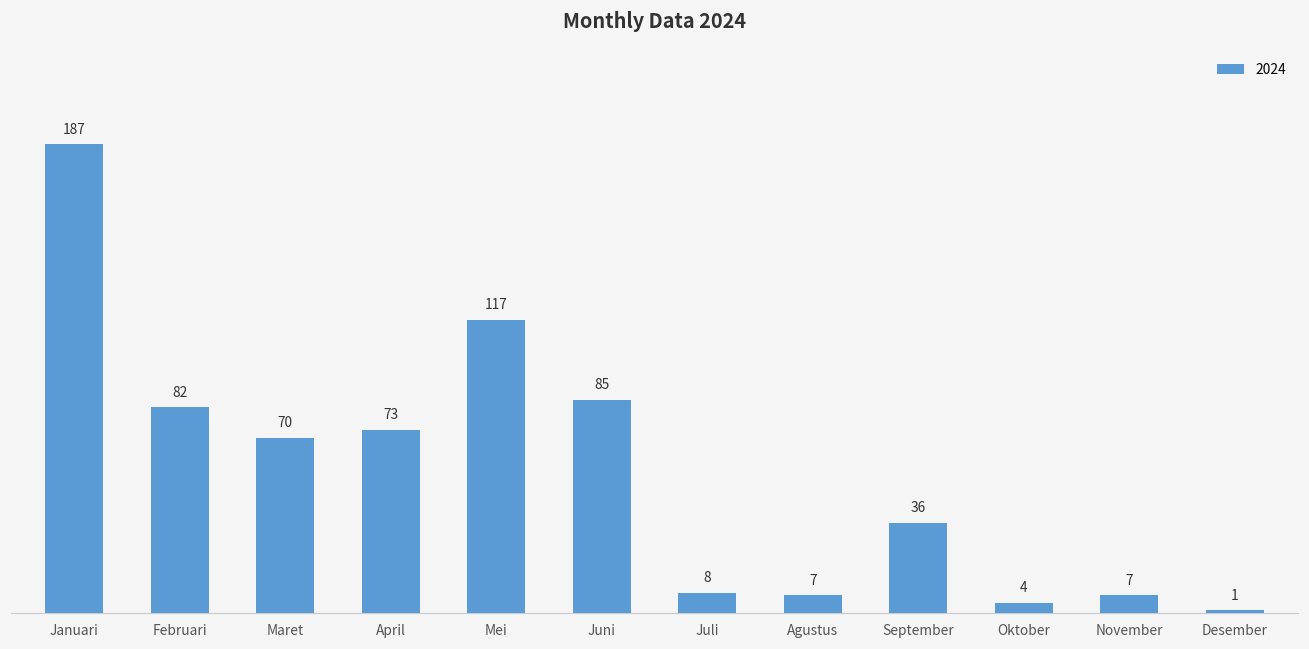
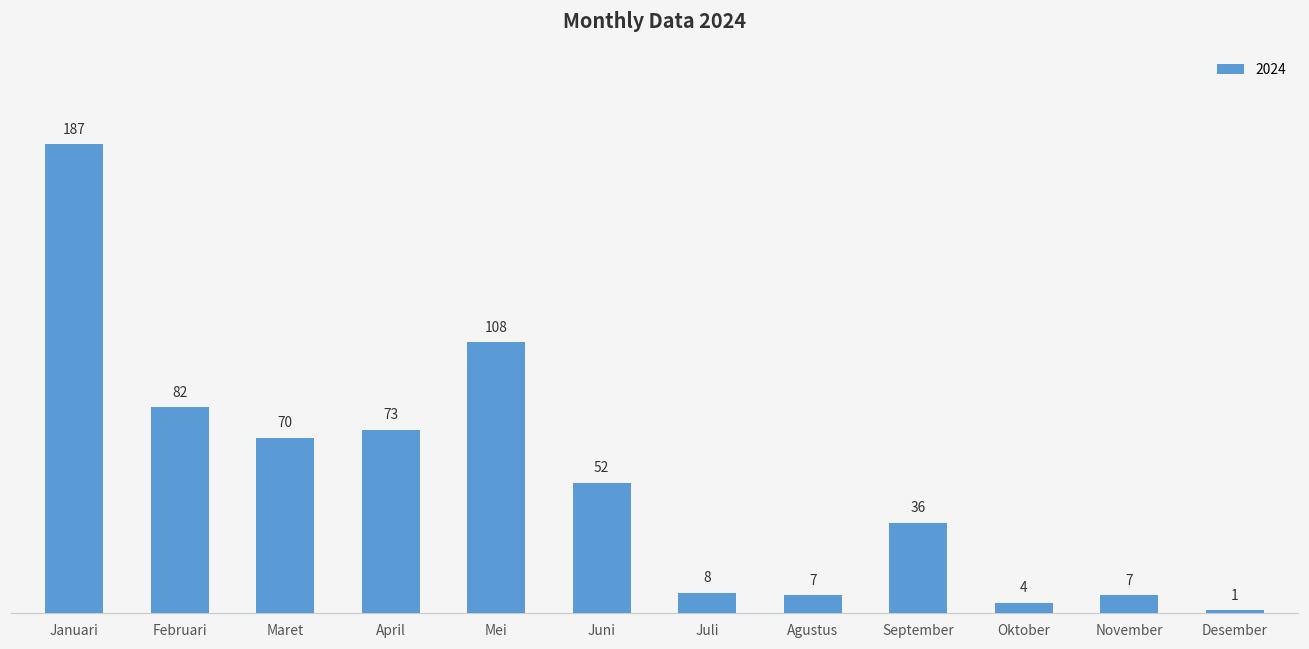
Mei: 117 -> 108
Juni: 85 -> 52
